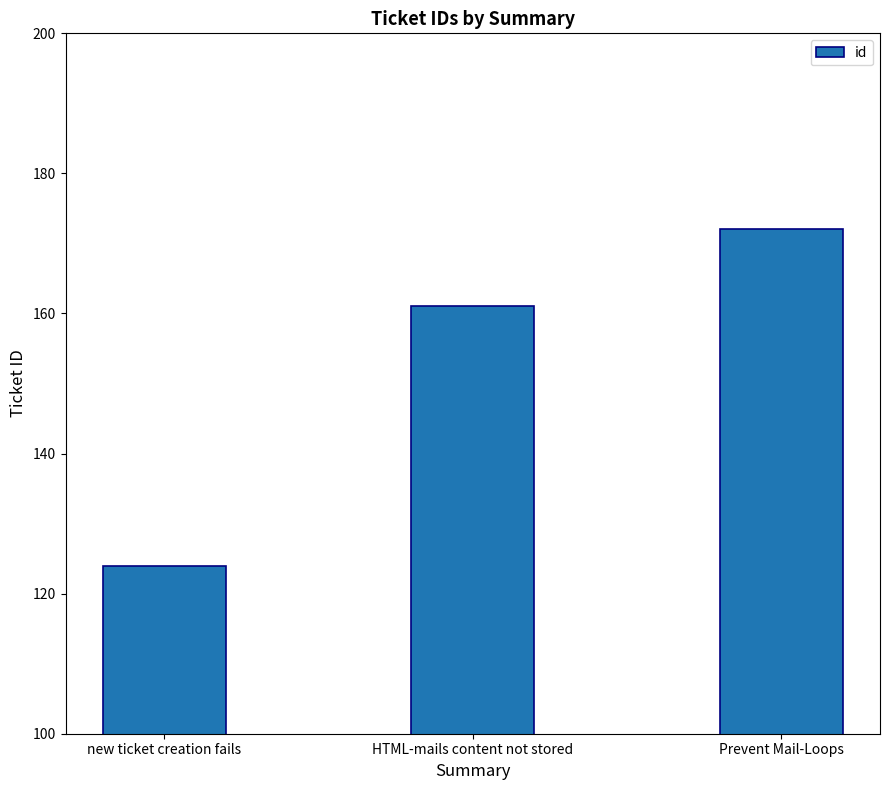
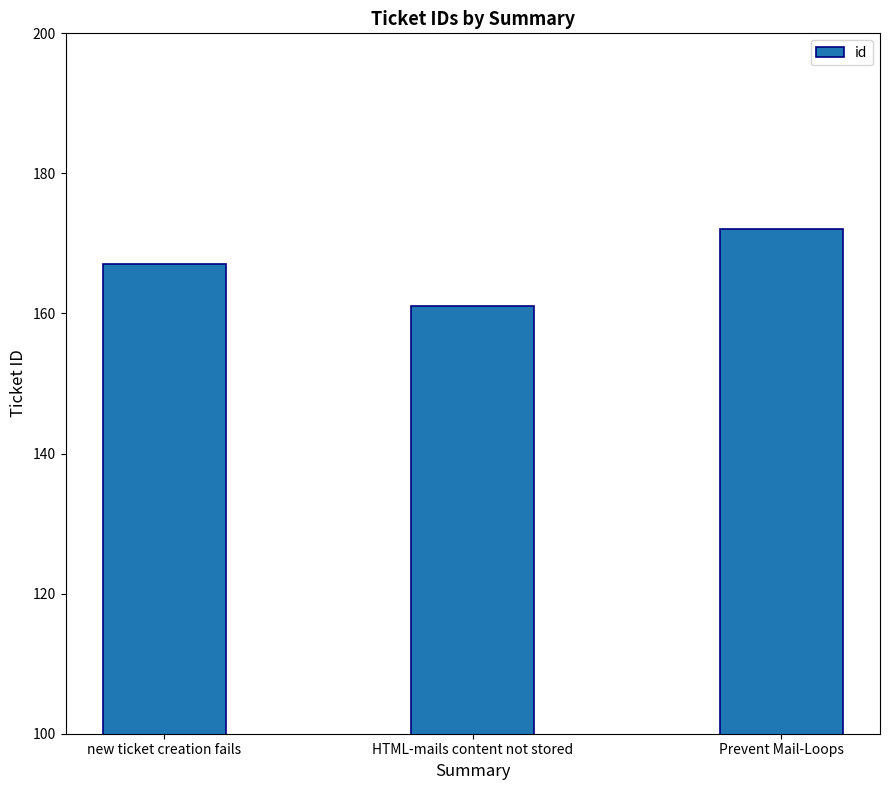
new ticket creation fails: 124 -> 167
